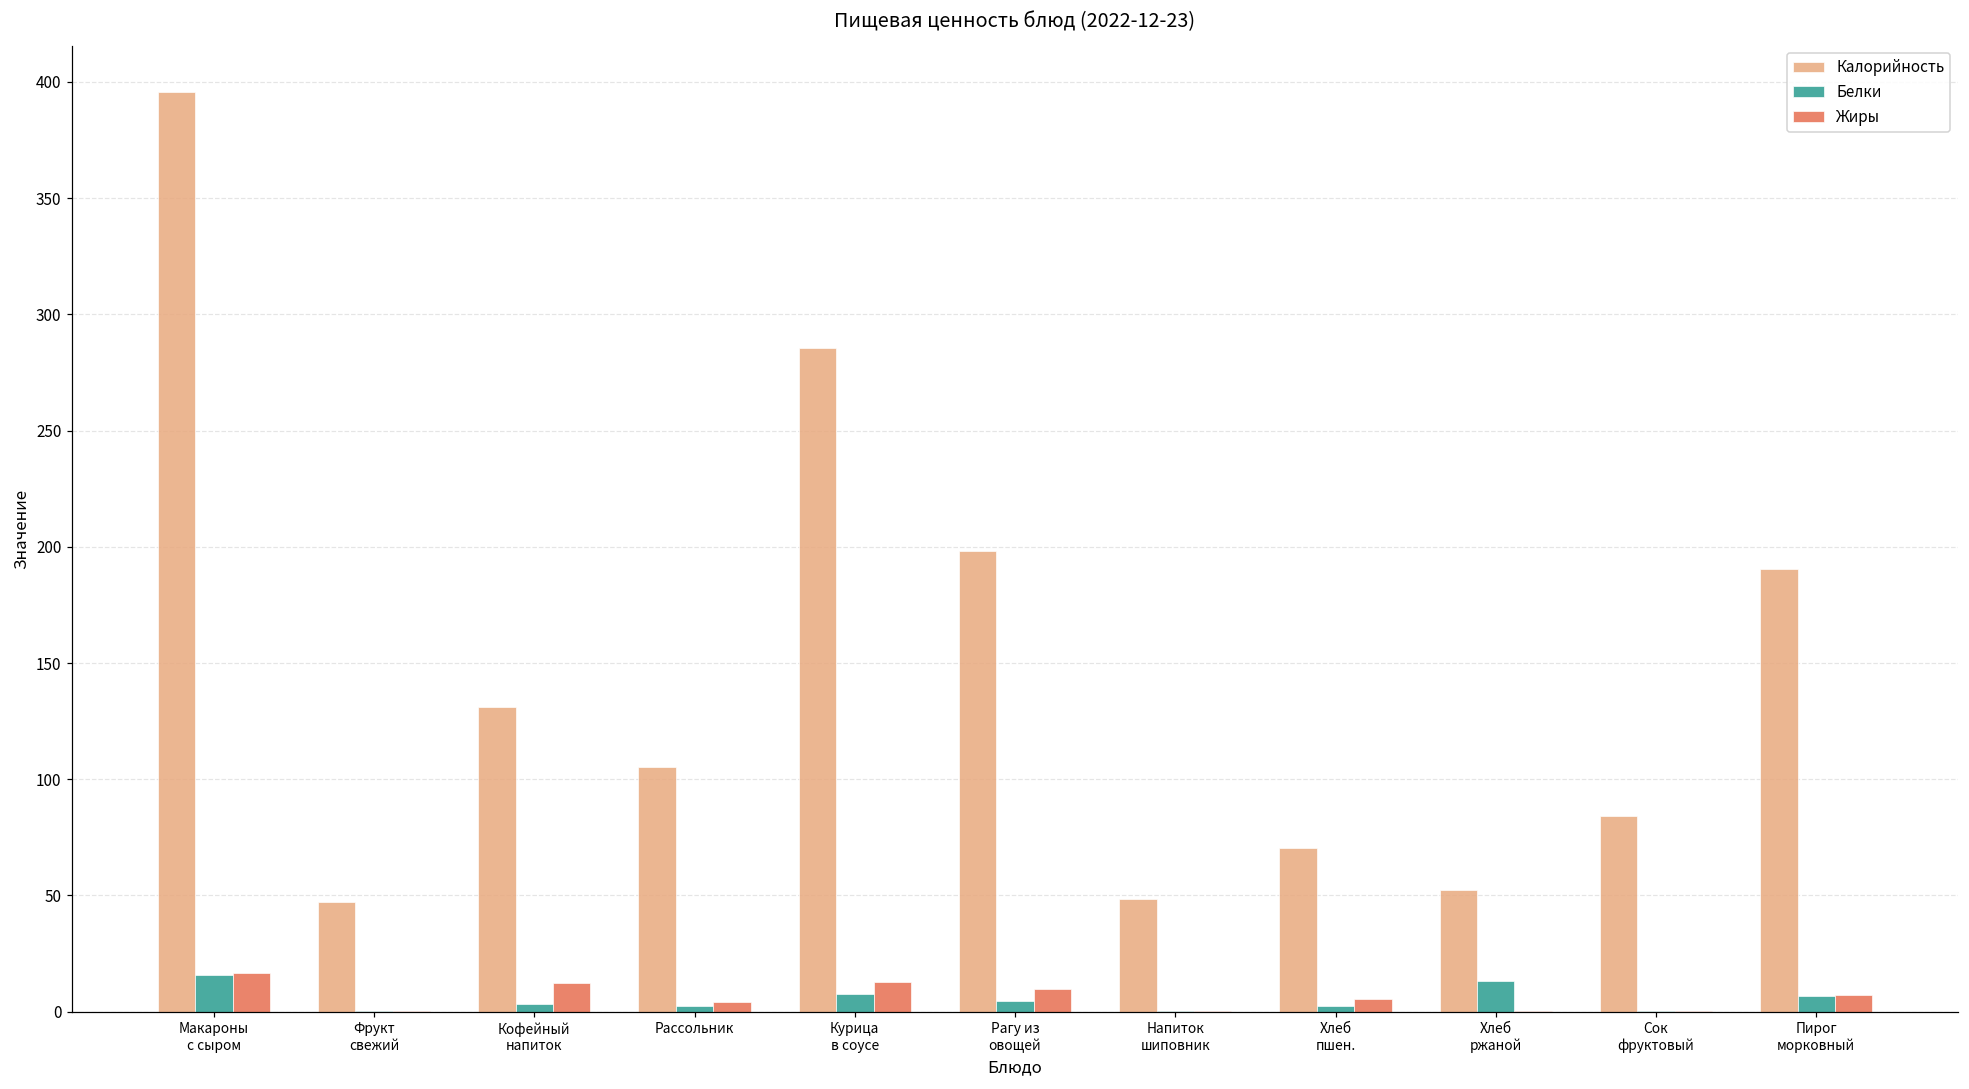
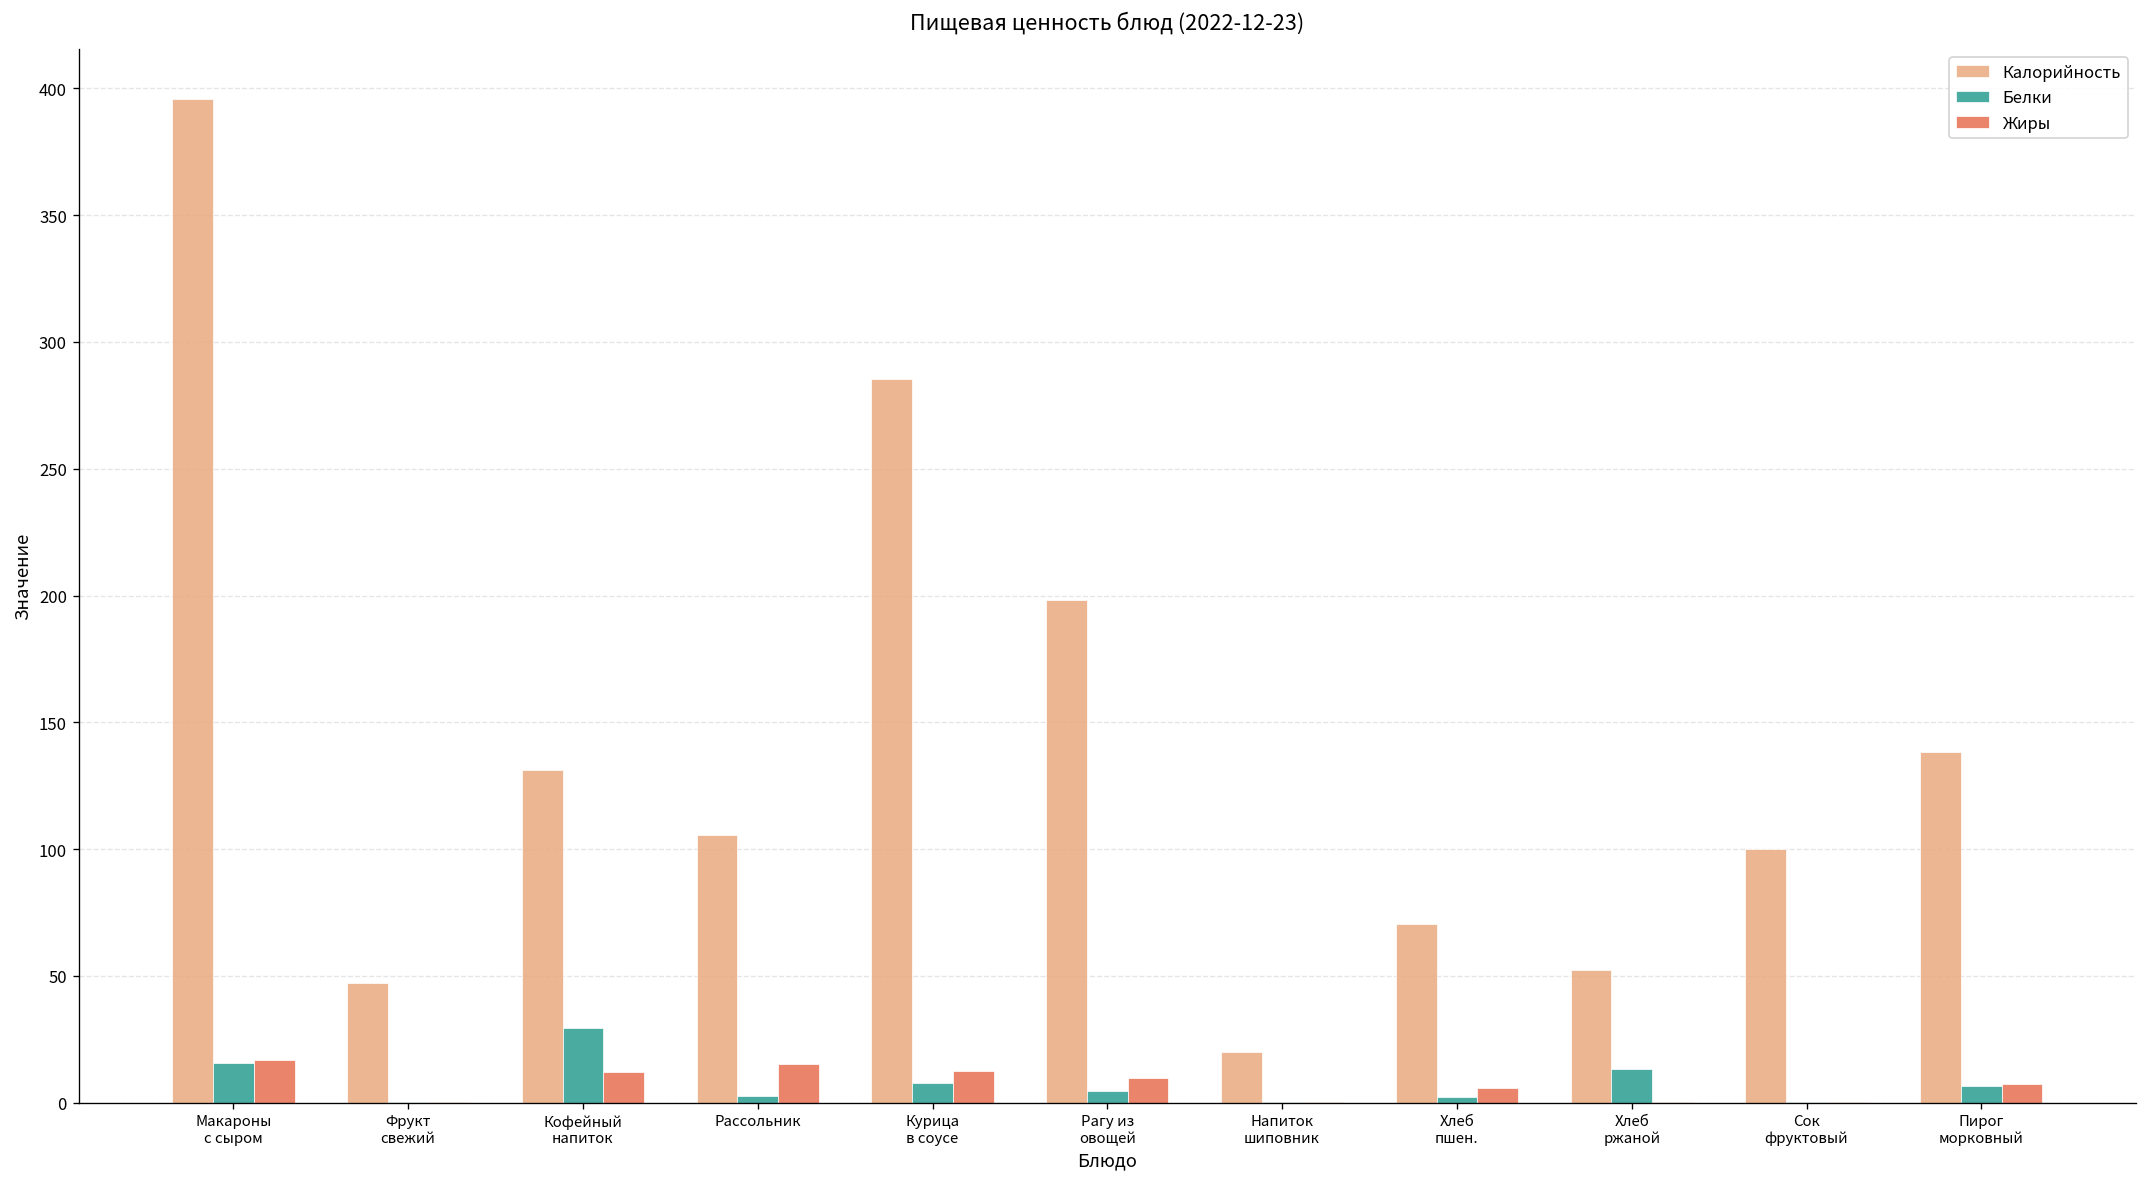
Белки, Кофейный напиток: 3 -> 30
Жиры, Рассольник: 4 -> 15
Калорийность, Напиток шиповник: 48 -> 20
Калорийность, Сок фруктовый: 84 -> 100
Калорийность, Пирог морковный: 190 -> 138
